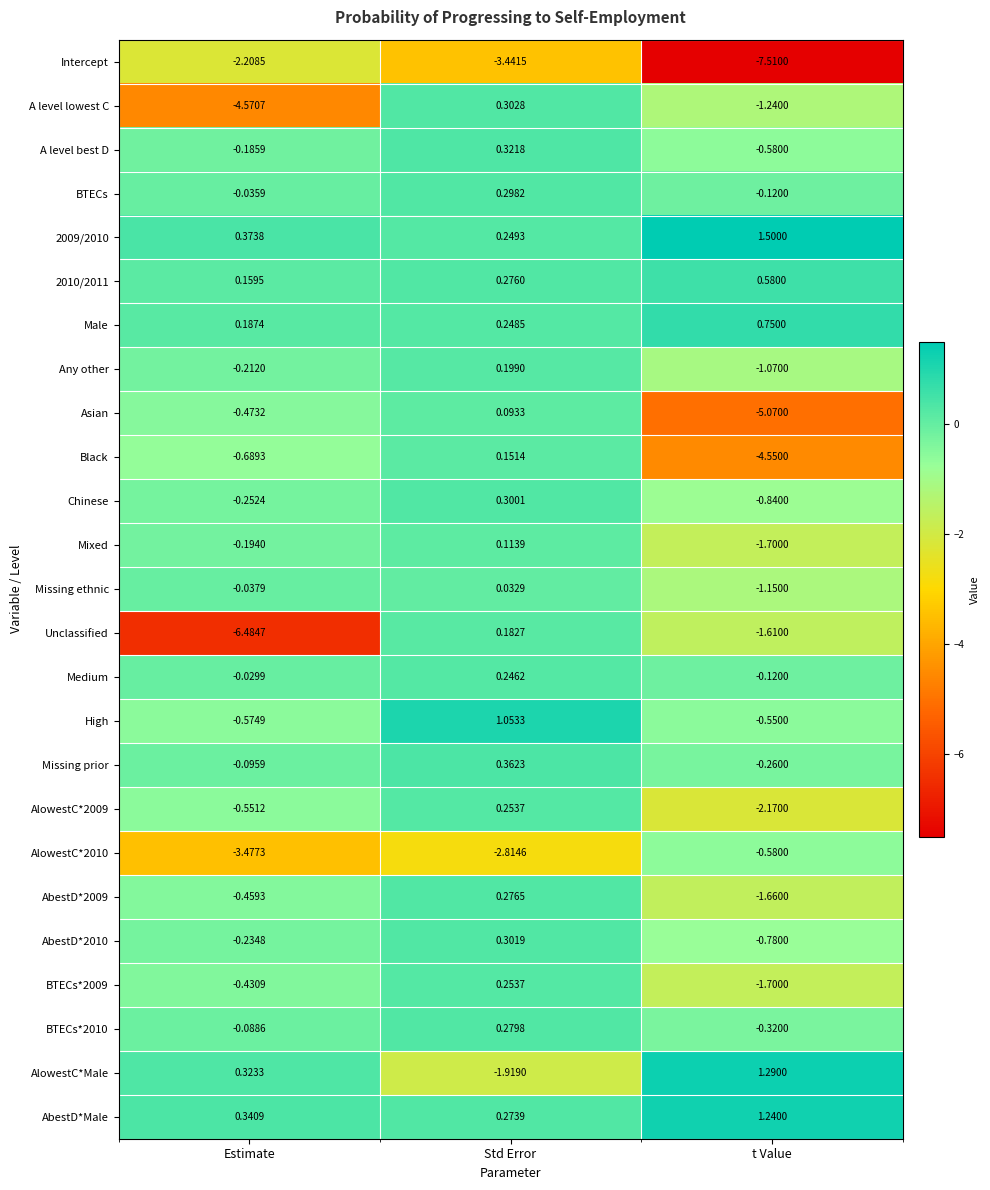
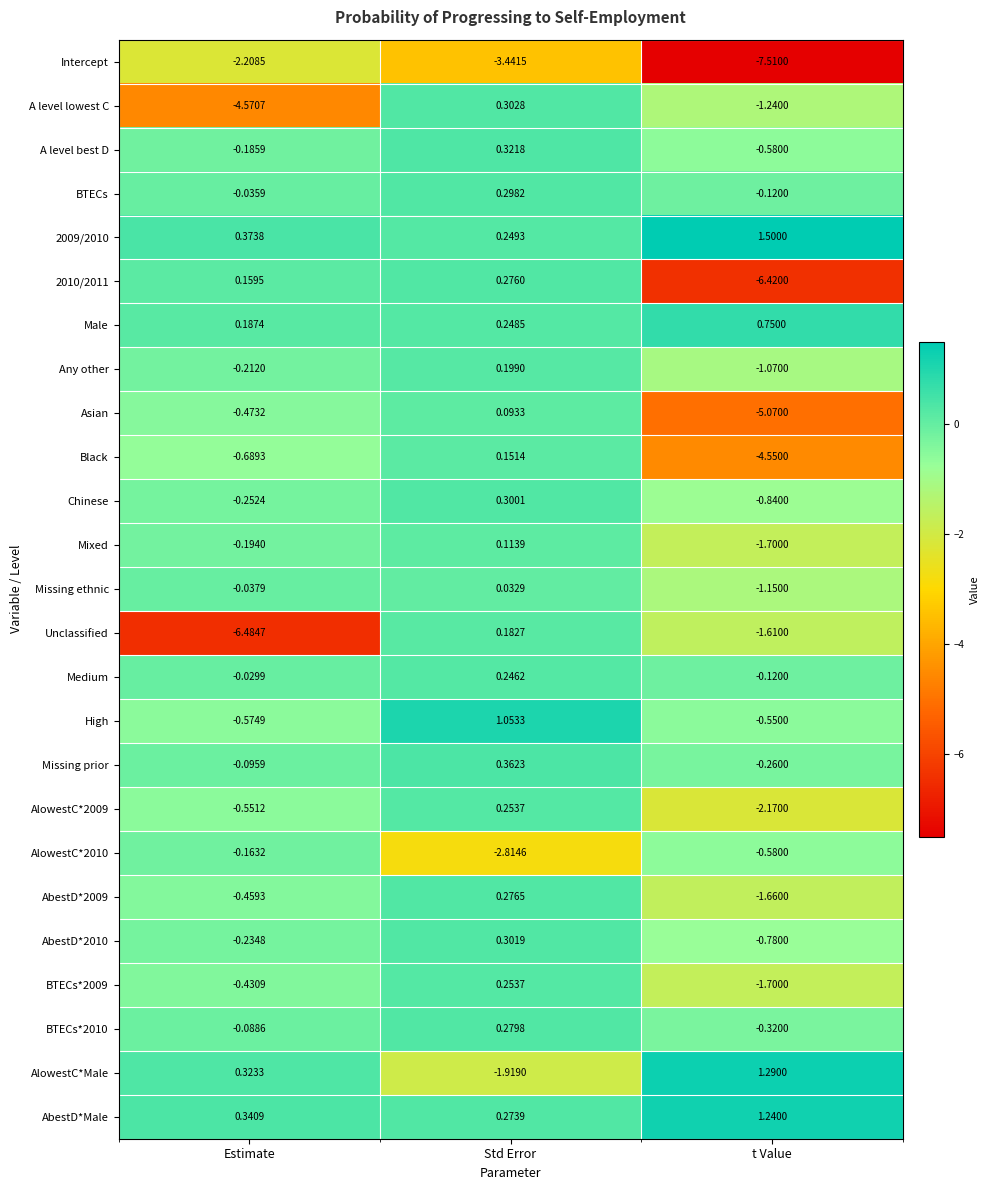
2010/2011, t Value: 0.5800 -> -6.4200
AlowestC*2010, Estimate: -3.4773 -> -0.1632
